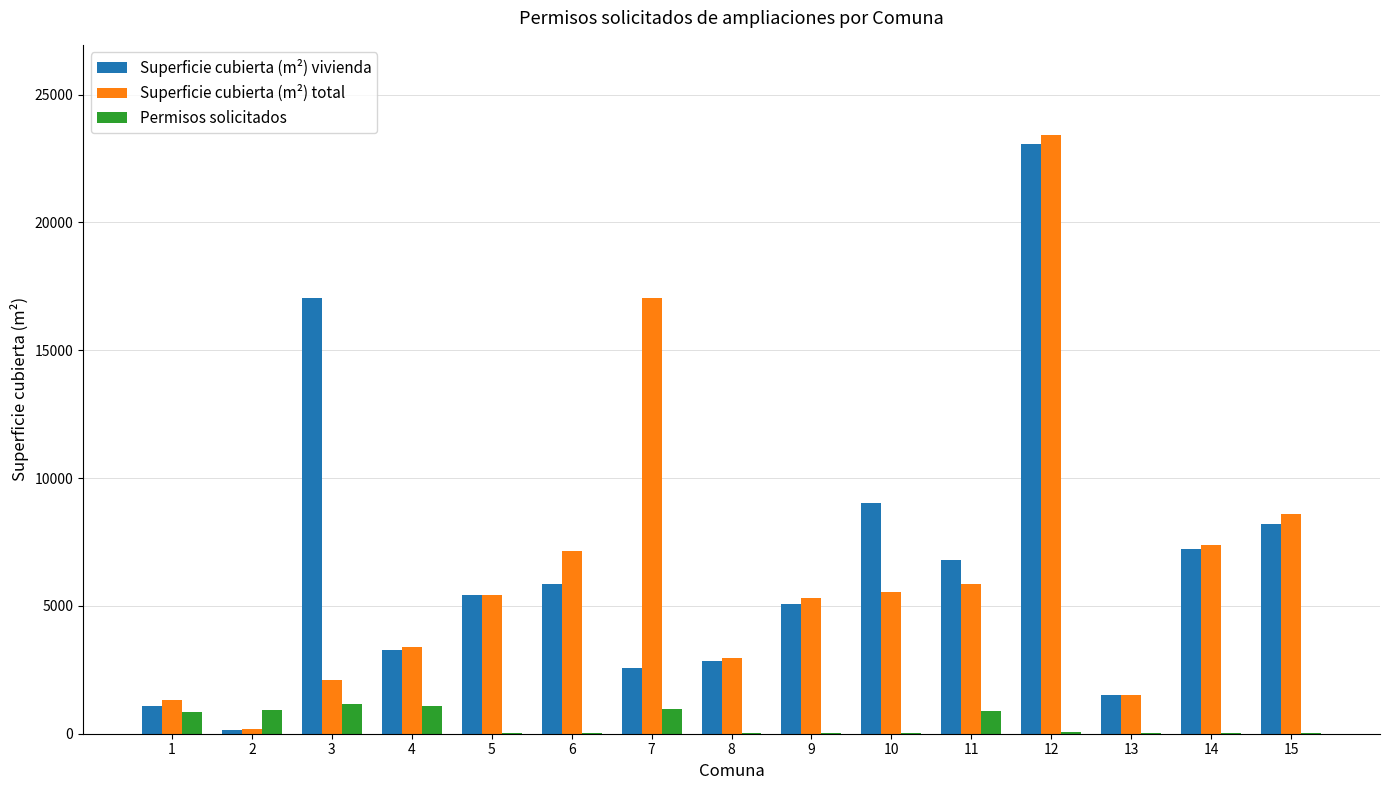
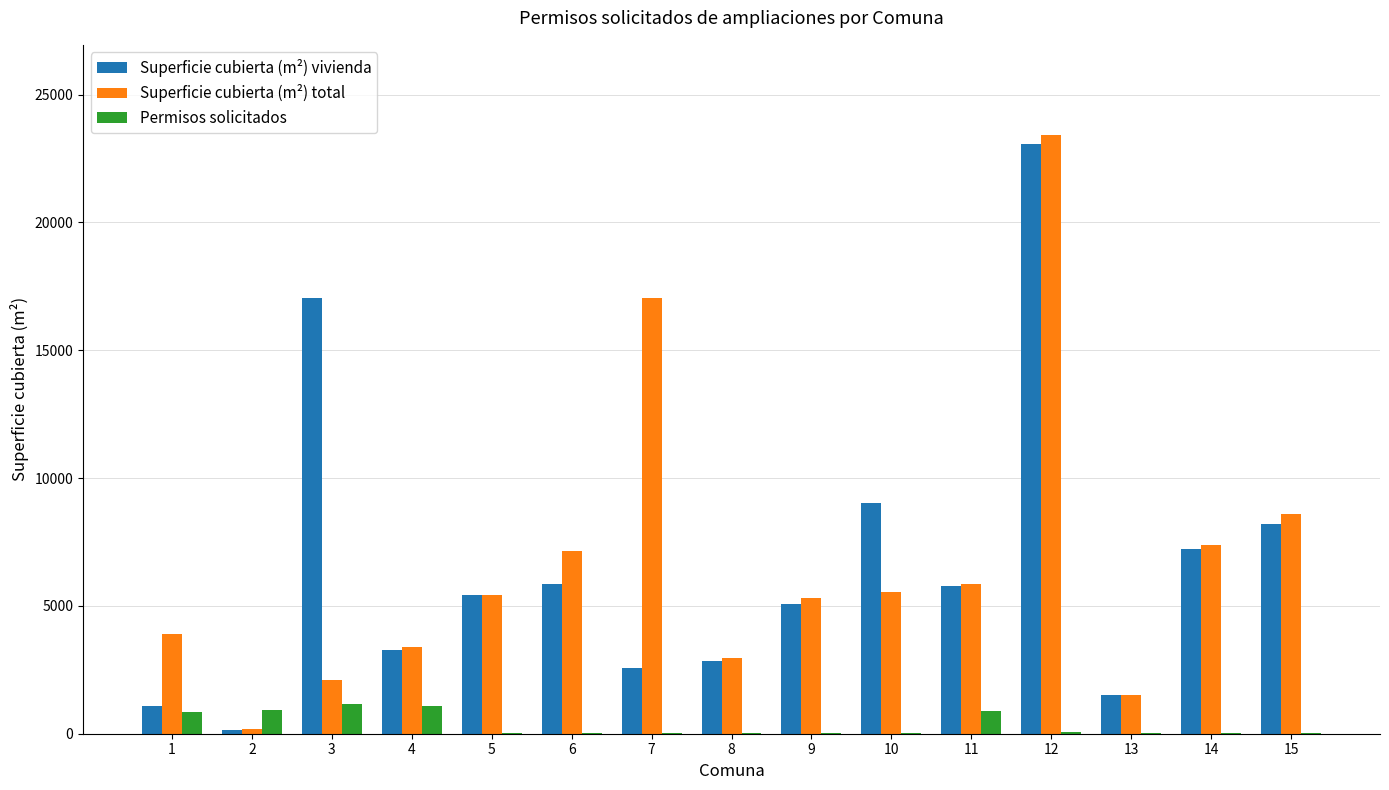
Superficie cubierta (m²) total, 1: 1300 -> 3900
Permisos solicitados, 7: 1000 -> 0
Superficie cubierta (m²) vivienda, 11: 6800 -> 5800
